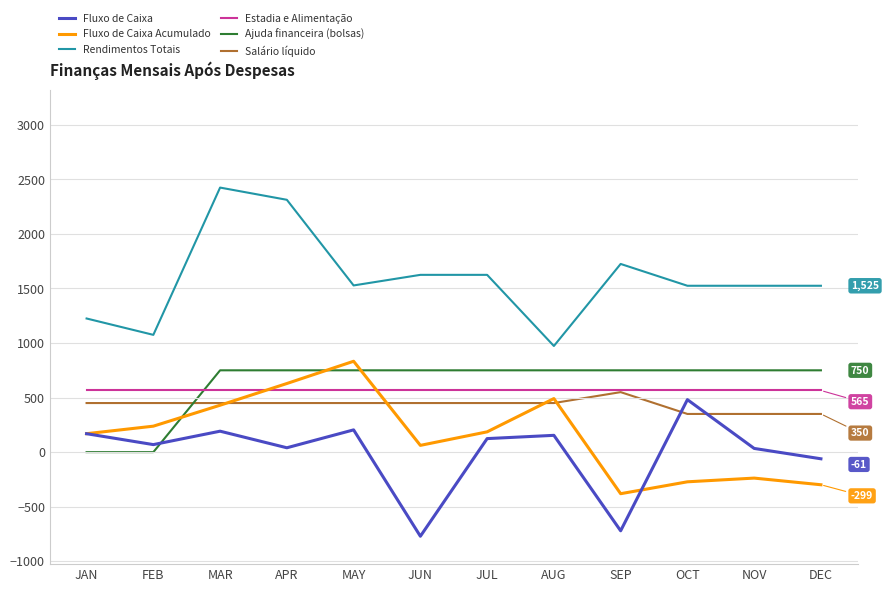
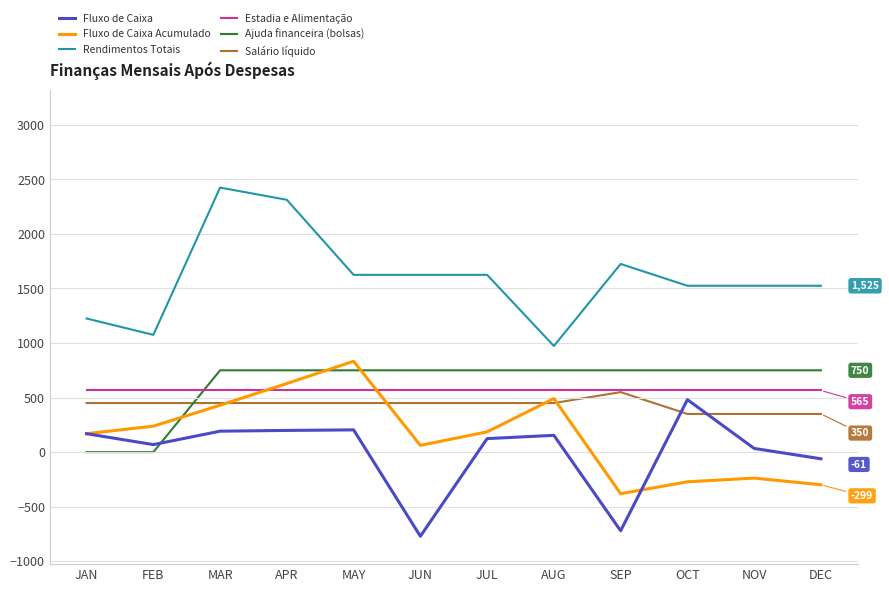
Fluxo de Caixa, APR: 40 -> 200
Rendimentos Totais, MAY: 1530 -> 1630
